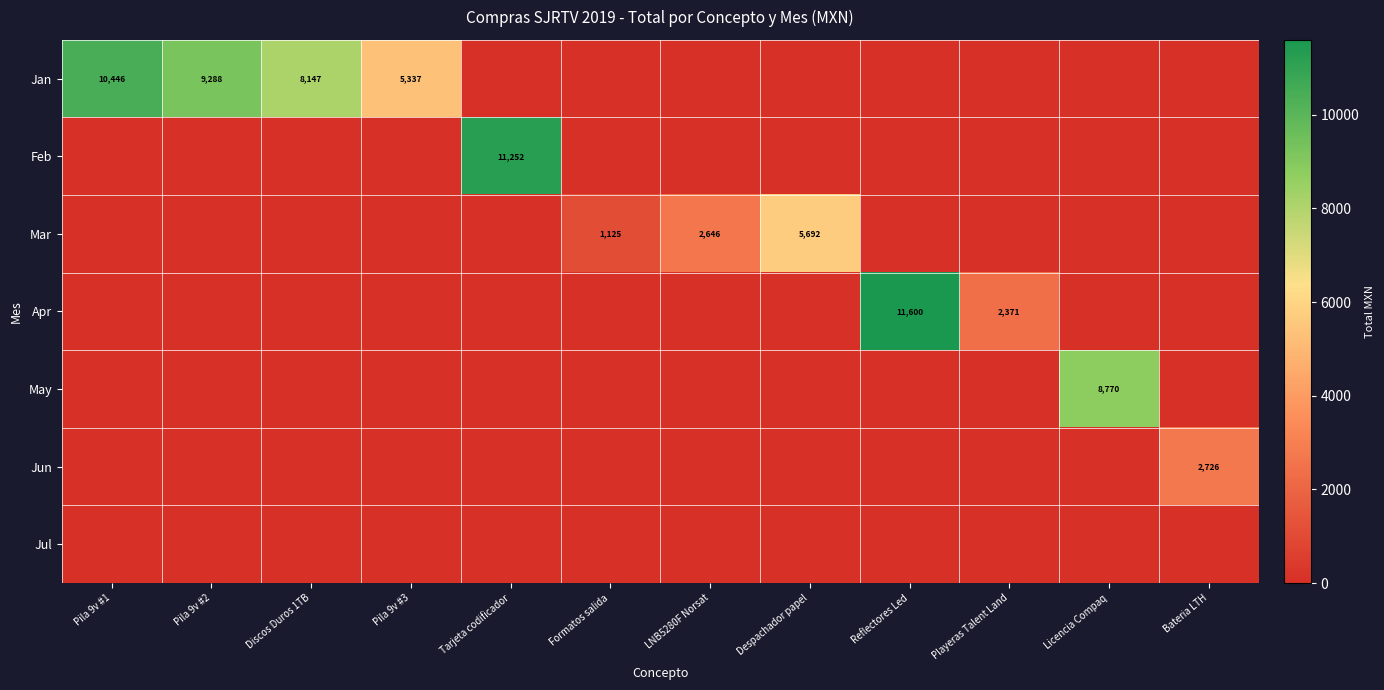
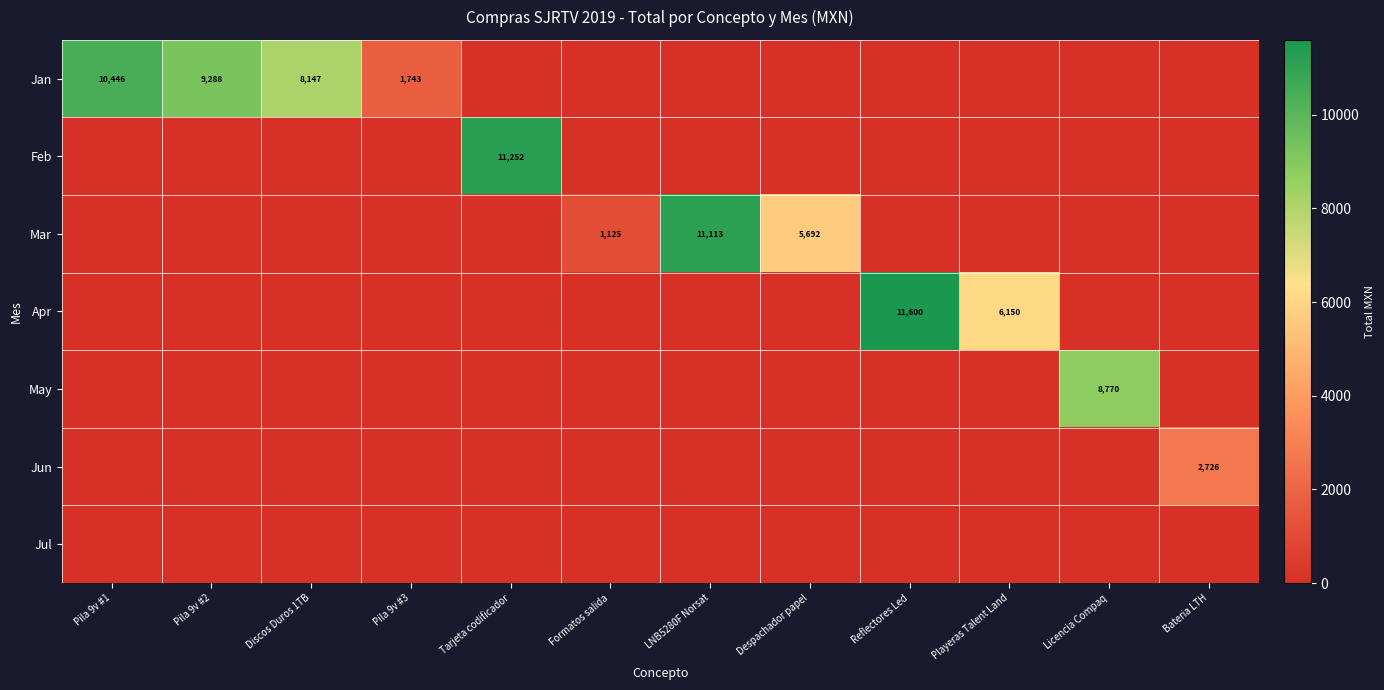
Jan, Pila 9v #3: 5,337 -> 1,743
Mar, LNB5280F Norsat: 2,646 -> 11,113
Apr, Playeras Talent Land: 2,371 -> 6,150
